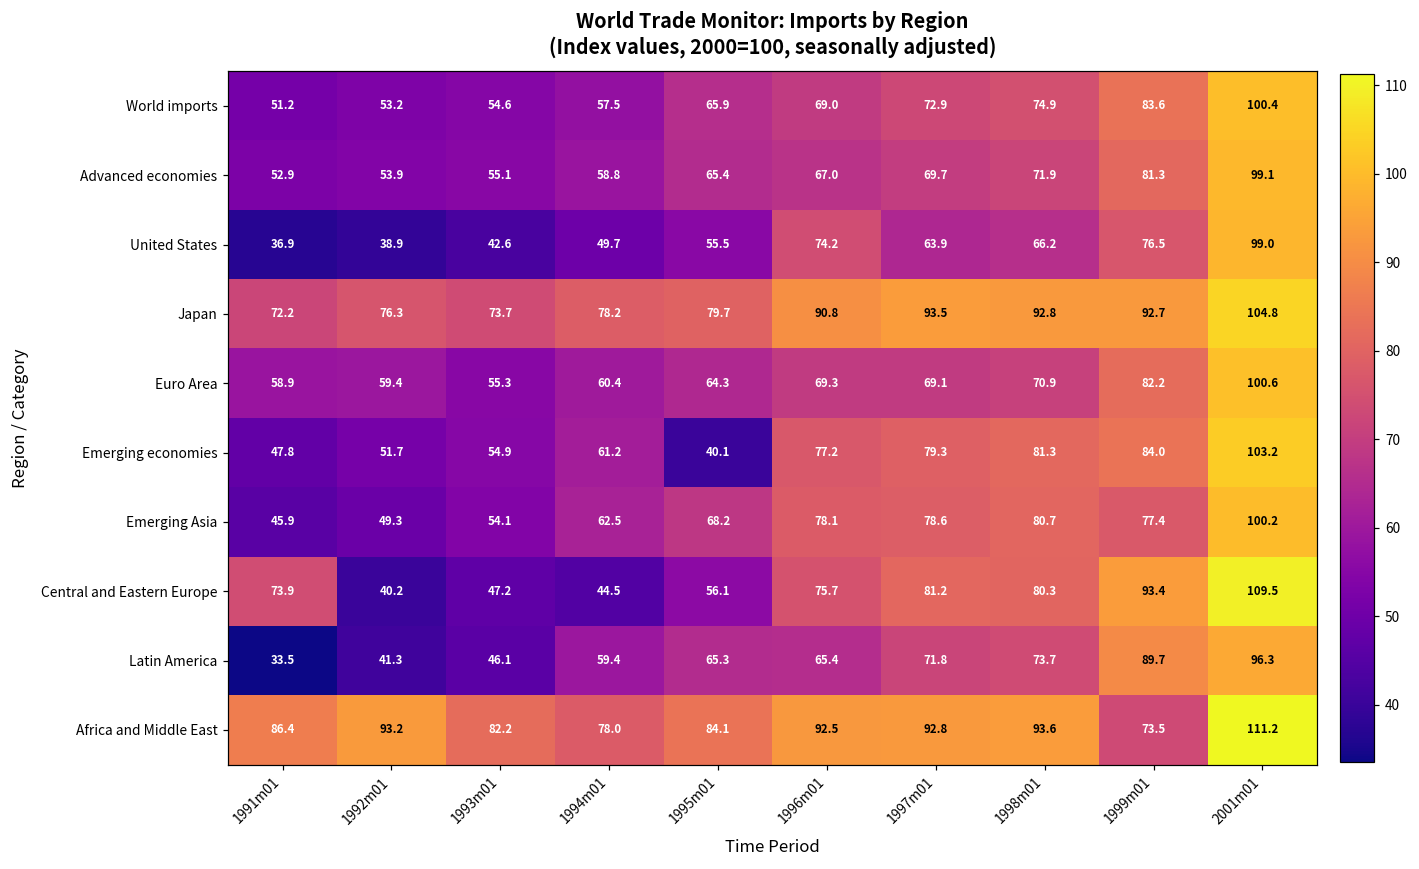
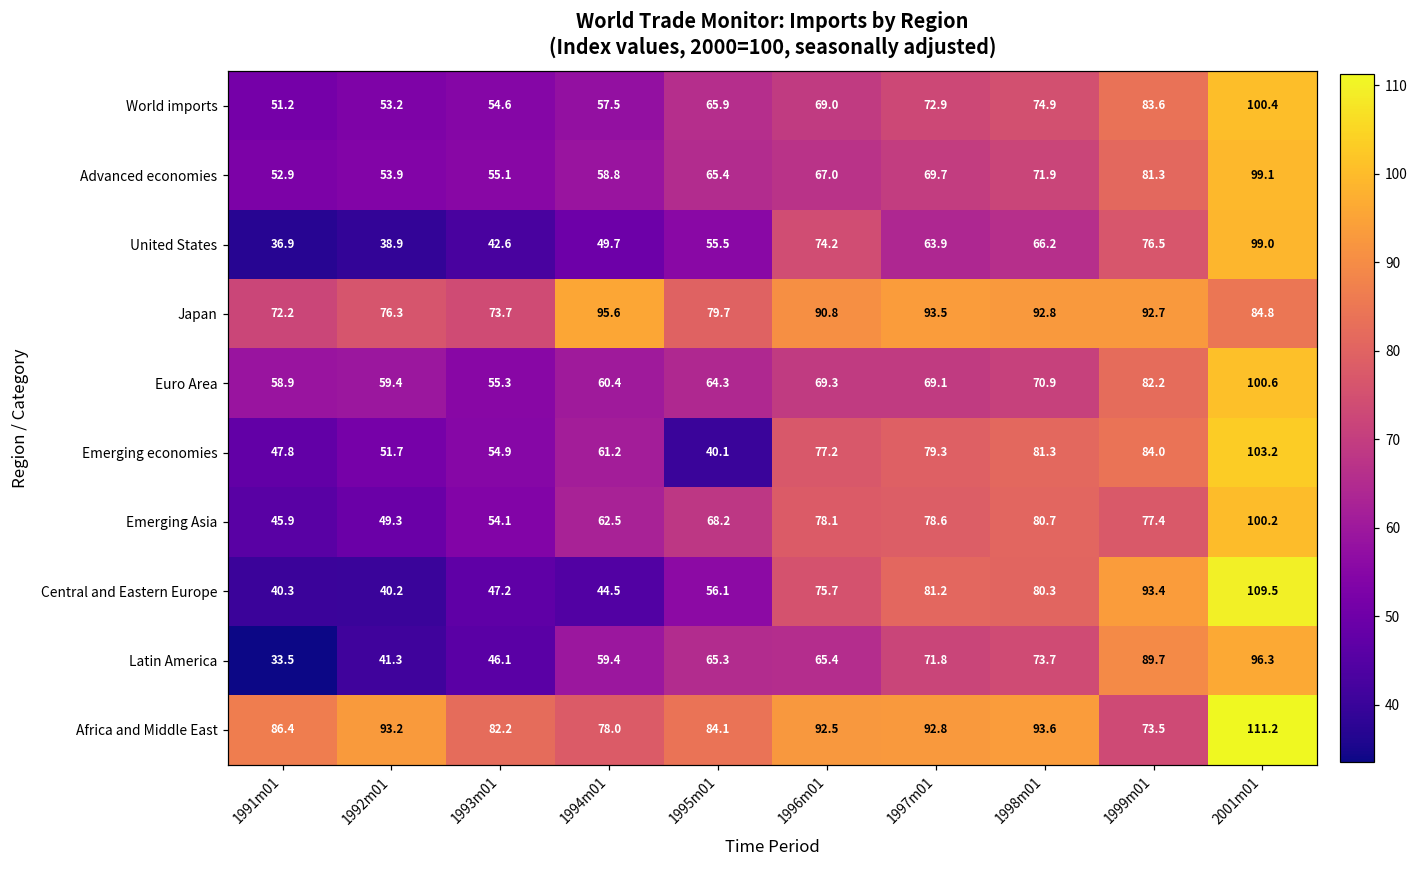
Japan, 1994m01: 78.2 -> 95.6
Japan, 2001m01: 104.8 -> 84.8
Central and Eastern Europe, 1991m01: 73.9 -> 40.3
